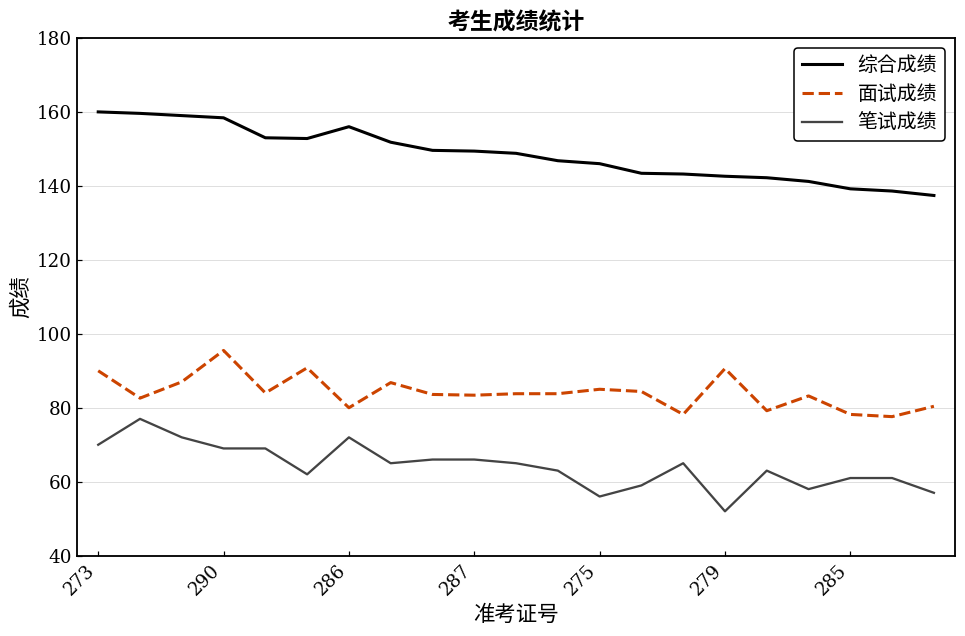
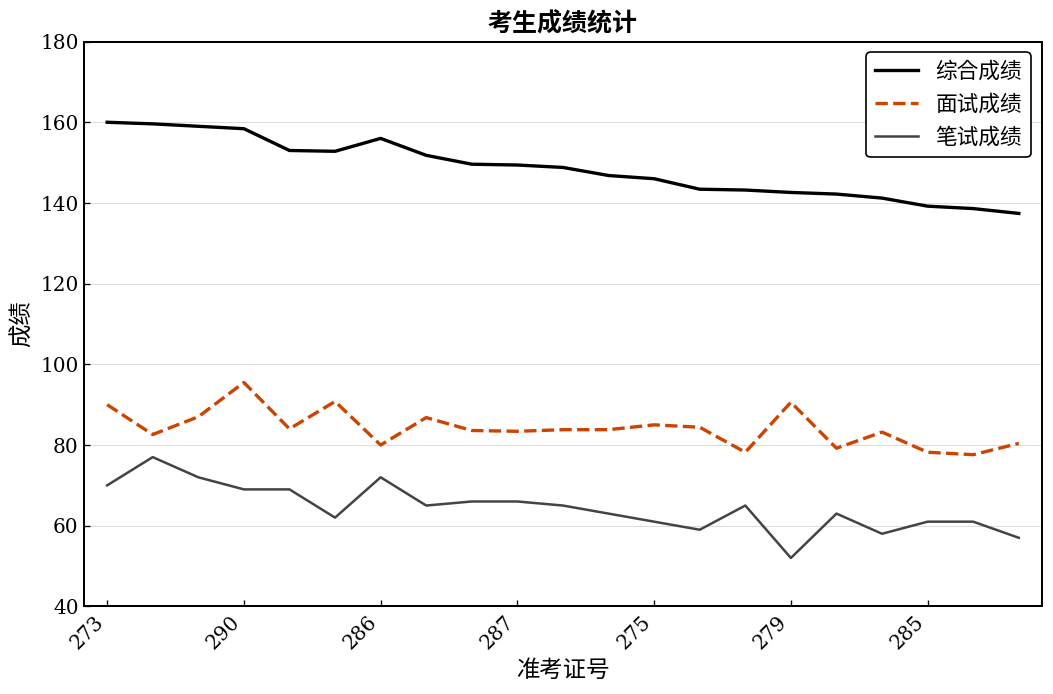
笔试成绩, 275: 56 -> 61
